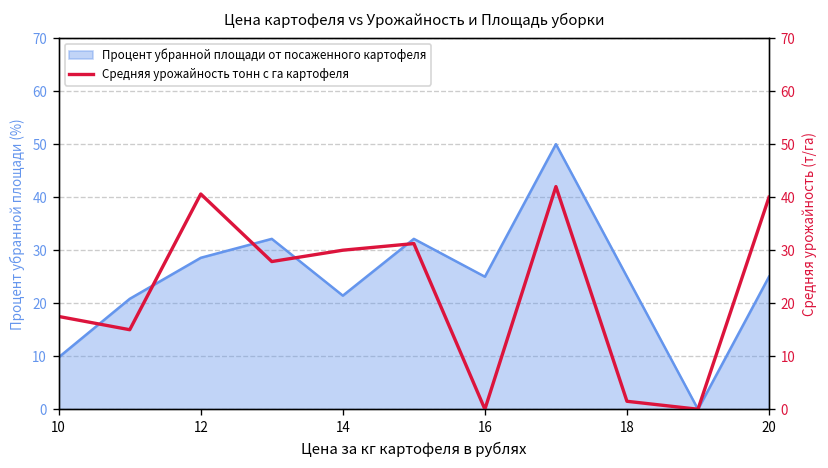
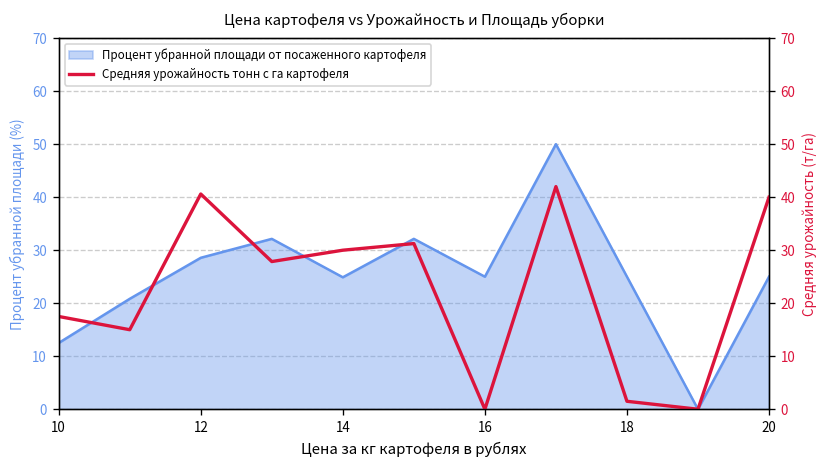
Процент убранной площади от посаженного картофеля, 10: 10 -> 13
Процент убранной площади от посаженного картофеля, 14: 21 -> 25
